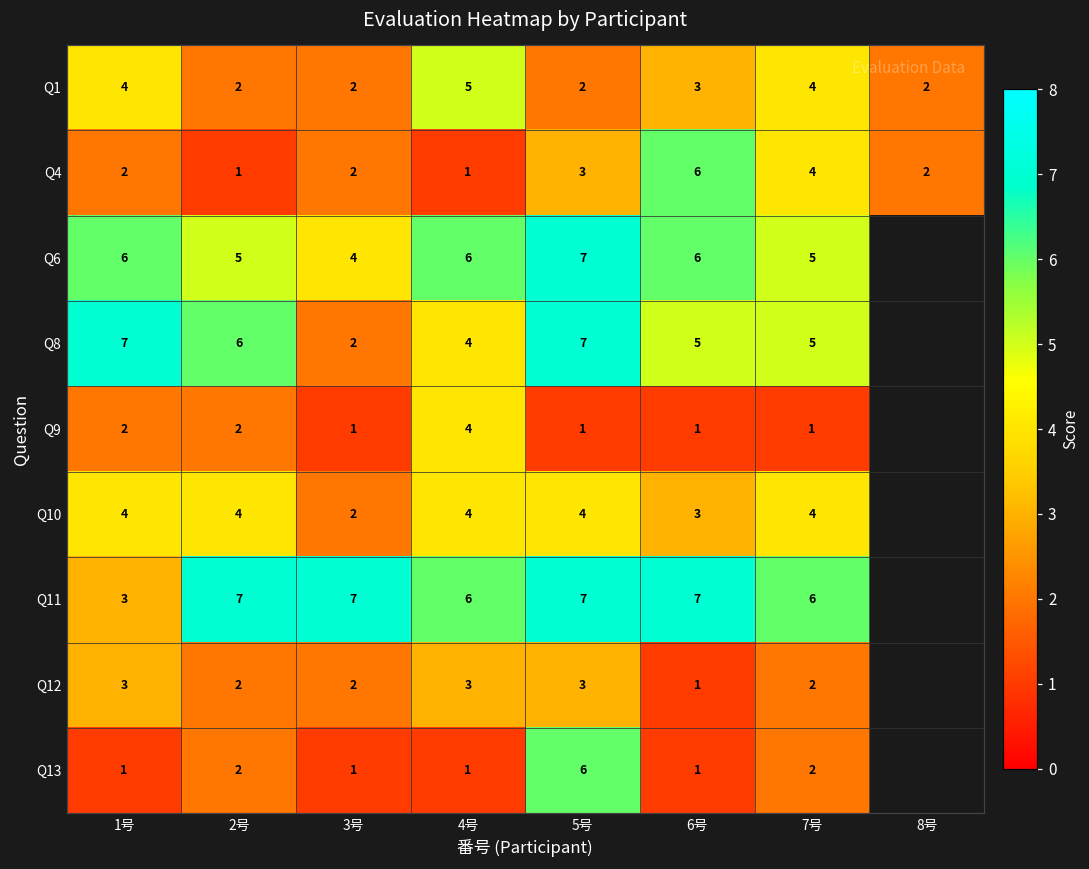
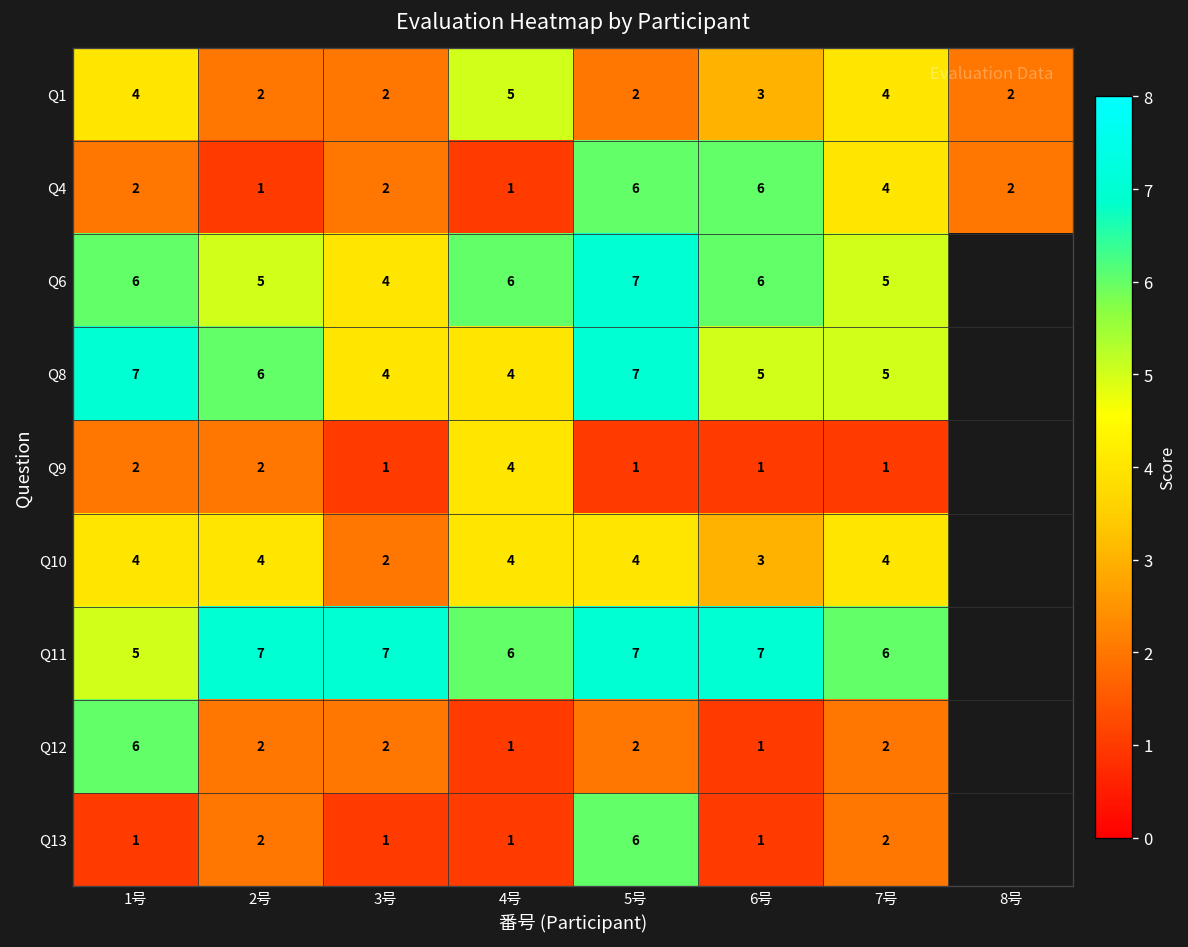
Q4, 5号: 3 -> 6
Q8, 3号: 2 -> 4
Q11, 1号: 3 -> 5
Q12, 1号: 3 -> 6
Q12, 4号: 3 -> 1
Q12, 5号: 3 -> 2
